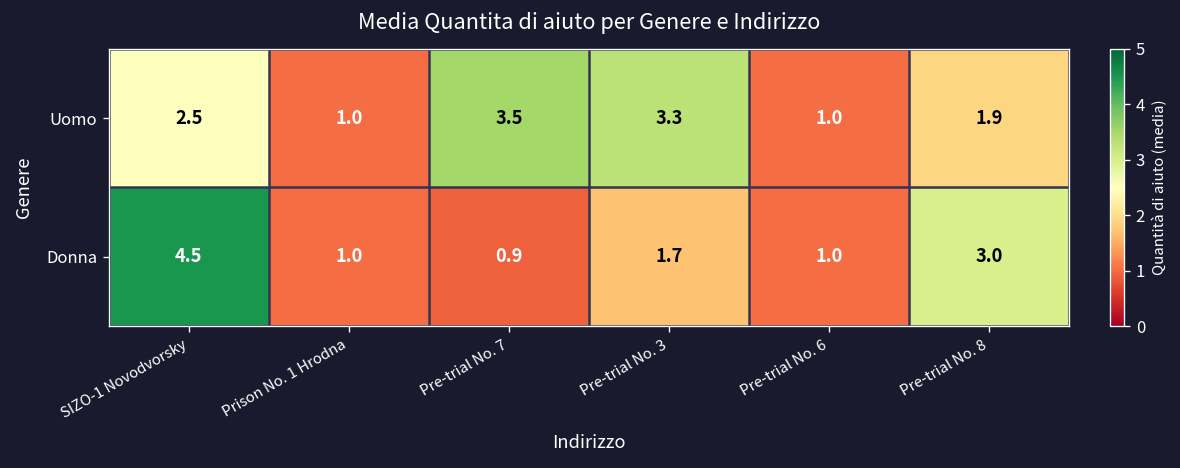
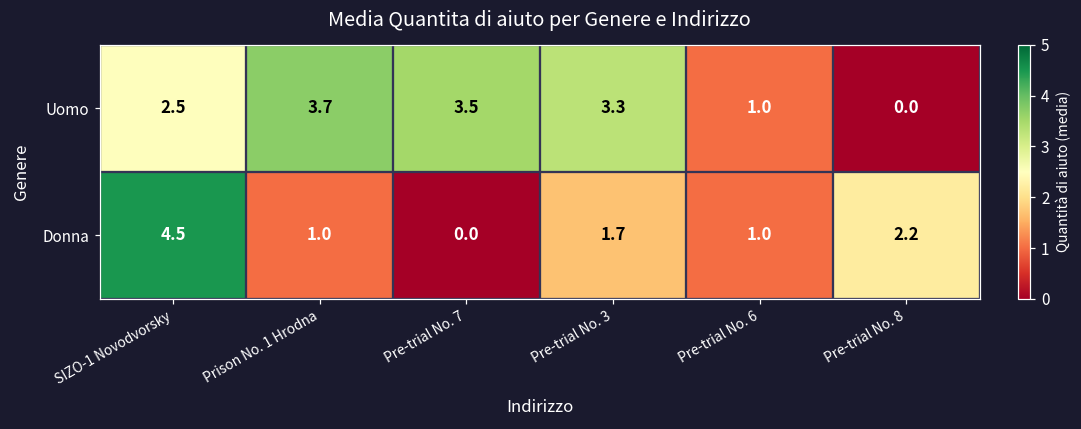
Uomo, Prison No. 1 Hrodna: 1.0 -> 3.7
Uomo, Pre-trial No. 8: 1.9 -> 0.0
Donna, Pre-trial No. 7: 0.9 -> 0.0
Donna, Pre-trial No. 8: 3.0 -> 2.2
